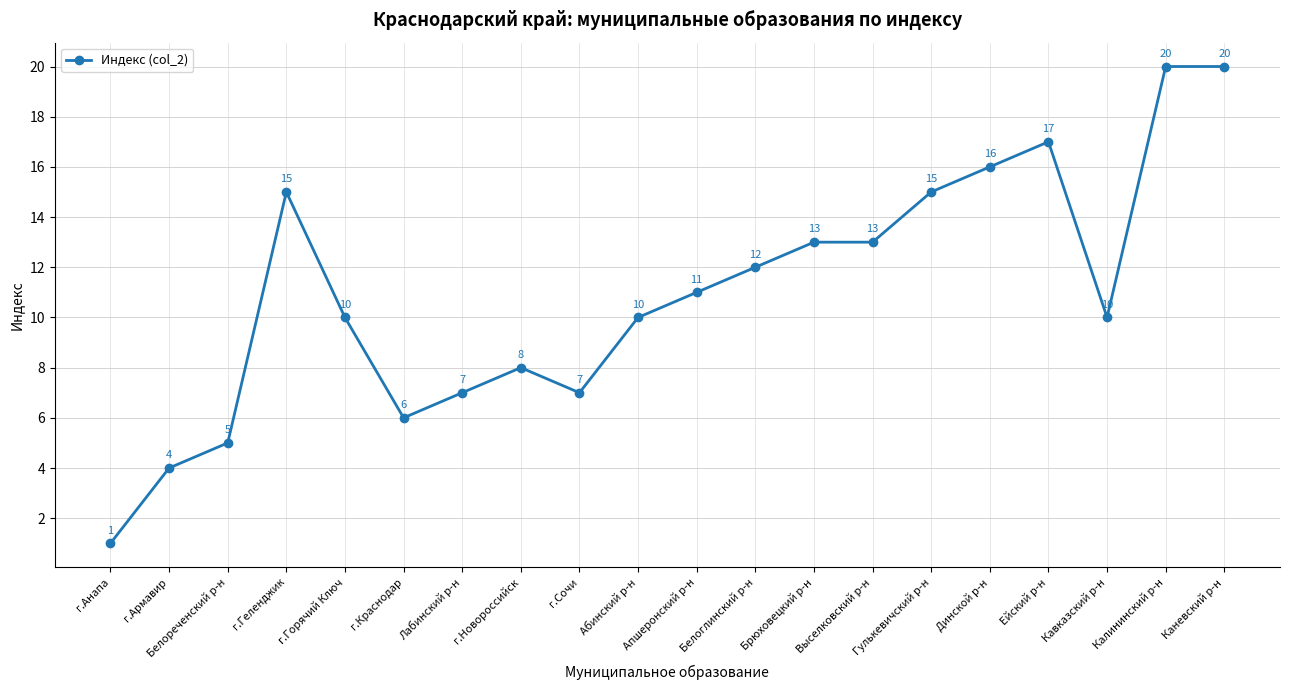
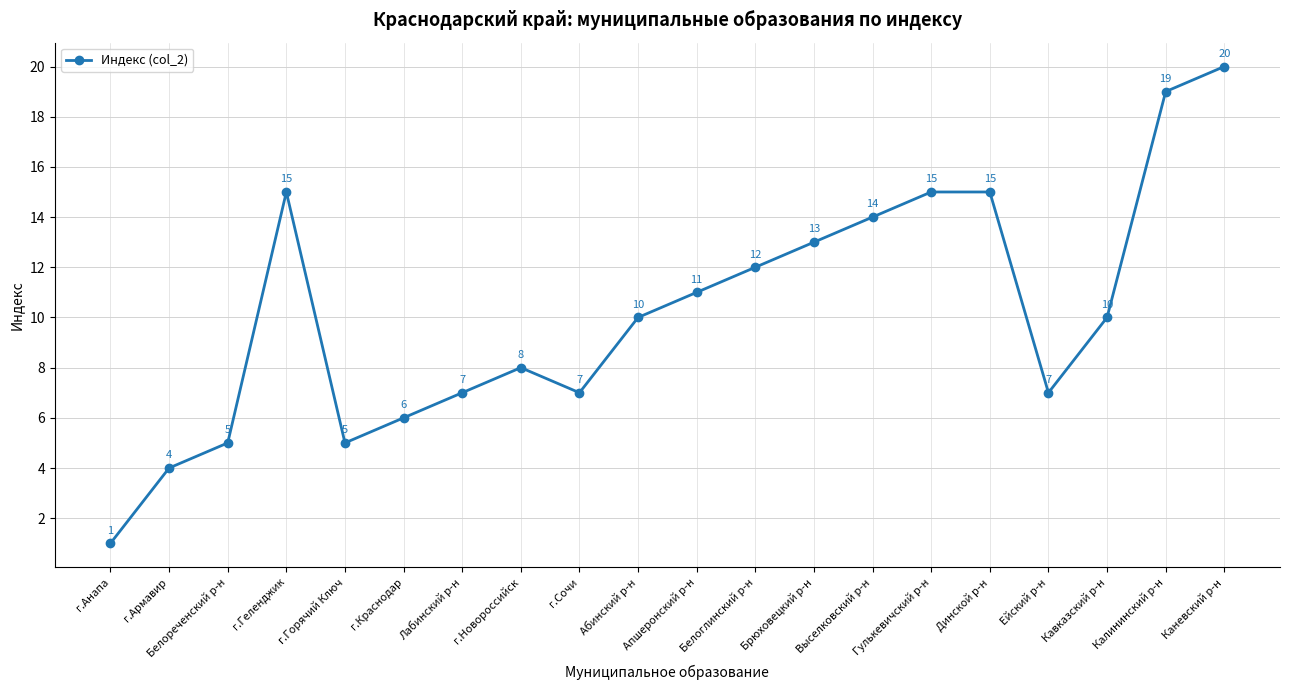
г.Горячий Ключ: 10 -> 5
Выселковский р-н: 13 -> 14
Динской р-н: 16 -> 15
Ейский р-н: 17 -> 7
Калининский р-н: 20 -> 19
